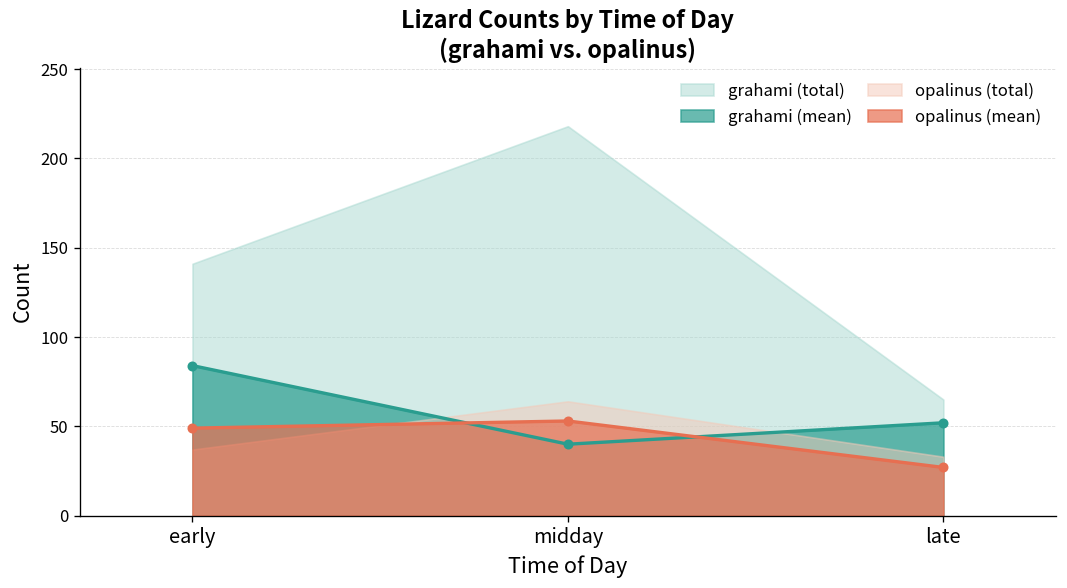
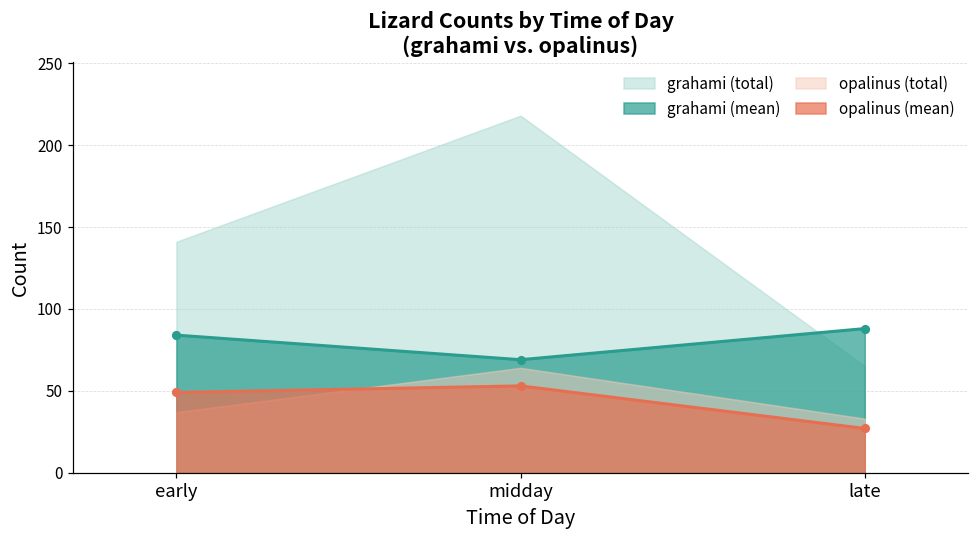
grahami (mean), midday: 40 -> 69
grahami (mean), late: 52 -> 88
